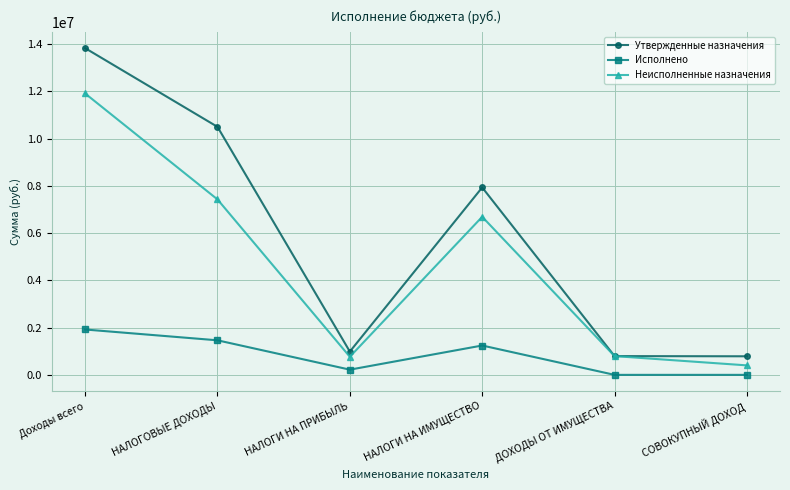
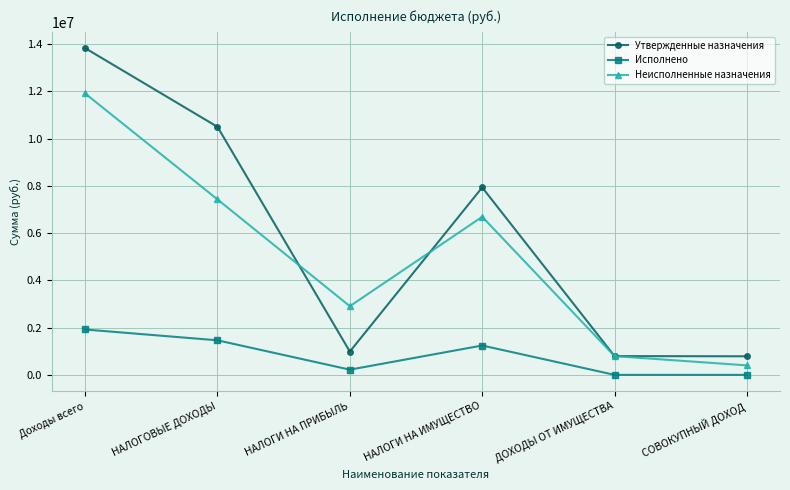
Неисполненные назначения, НАЛОГИ НА ПРИБЫЛЬ: 800000 -> 2900000
